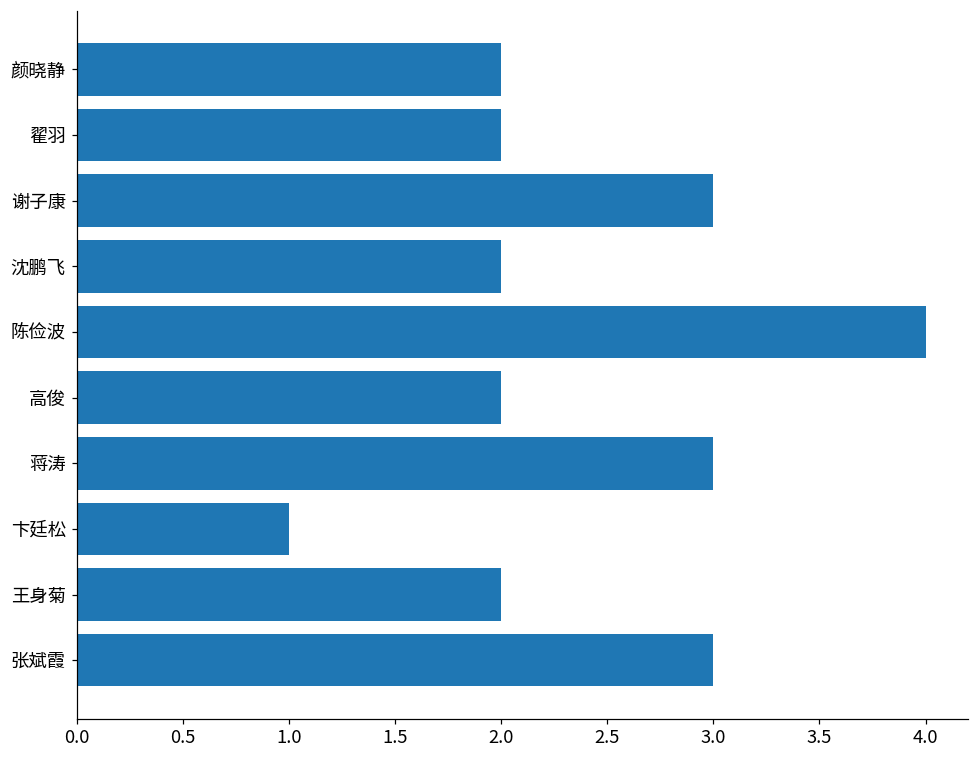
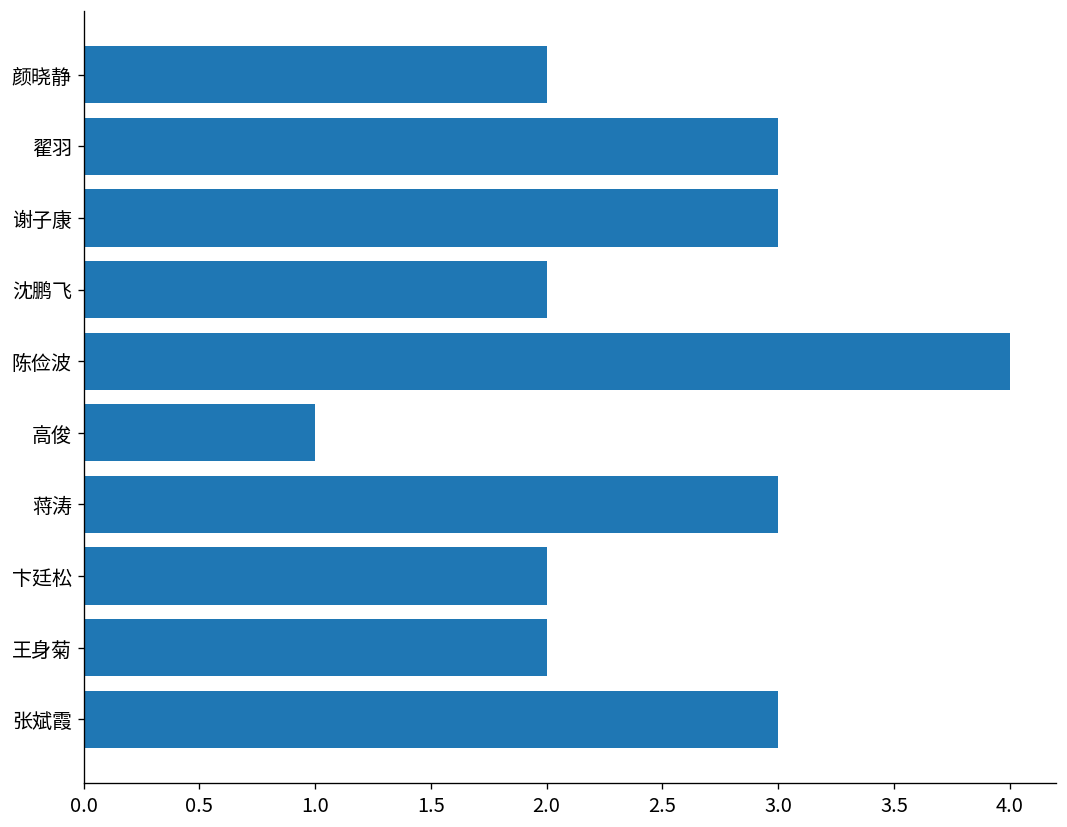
翟羽: 2 -> 3
高俊: 2 -> 1
卞廷松: 1 -> 2
